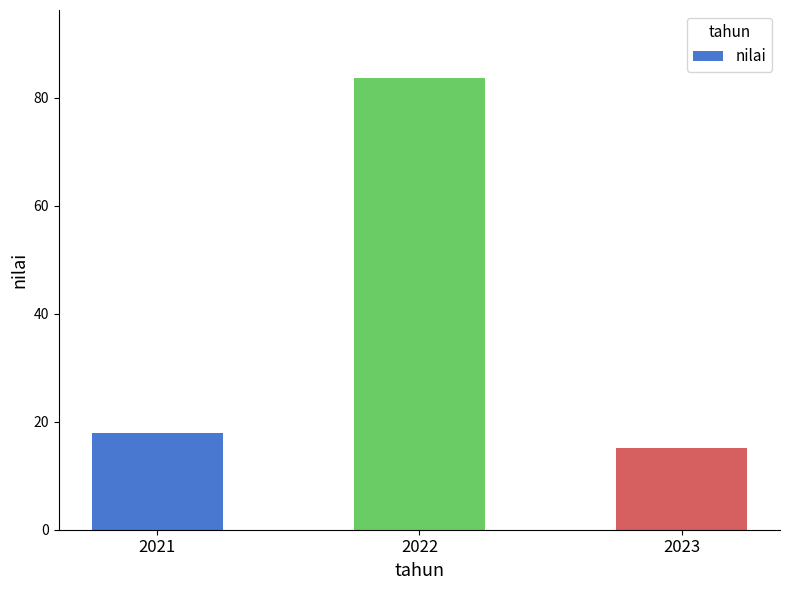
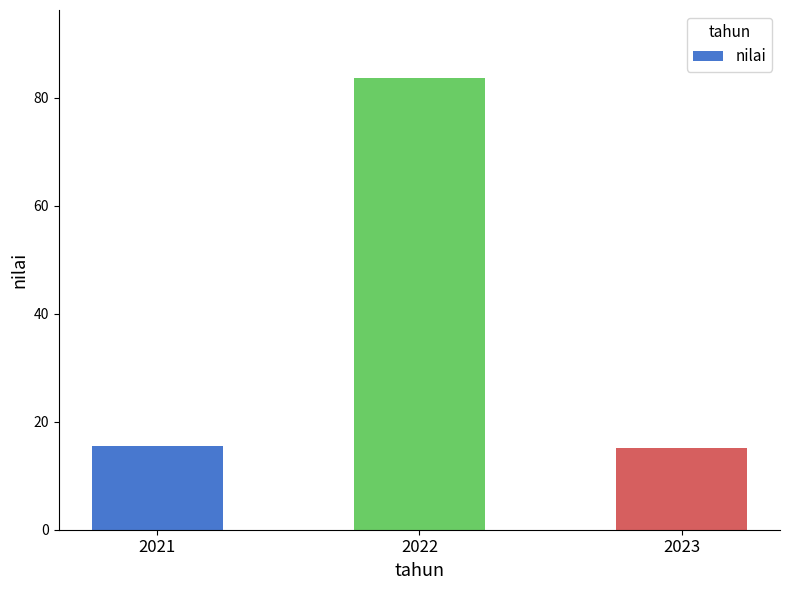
2021: 18 -> 16
